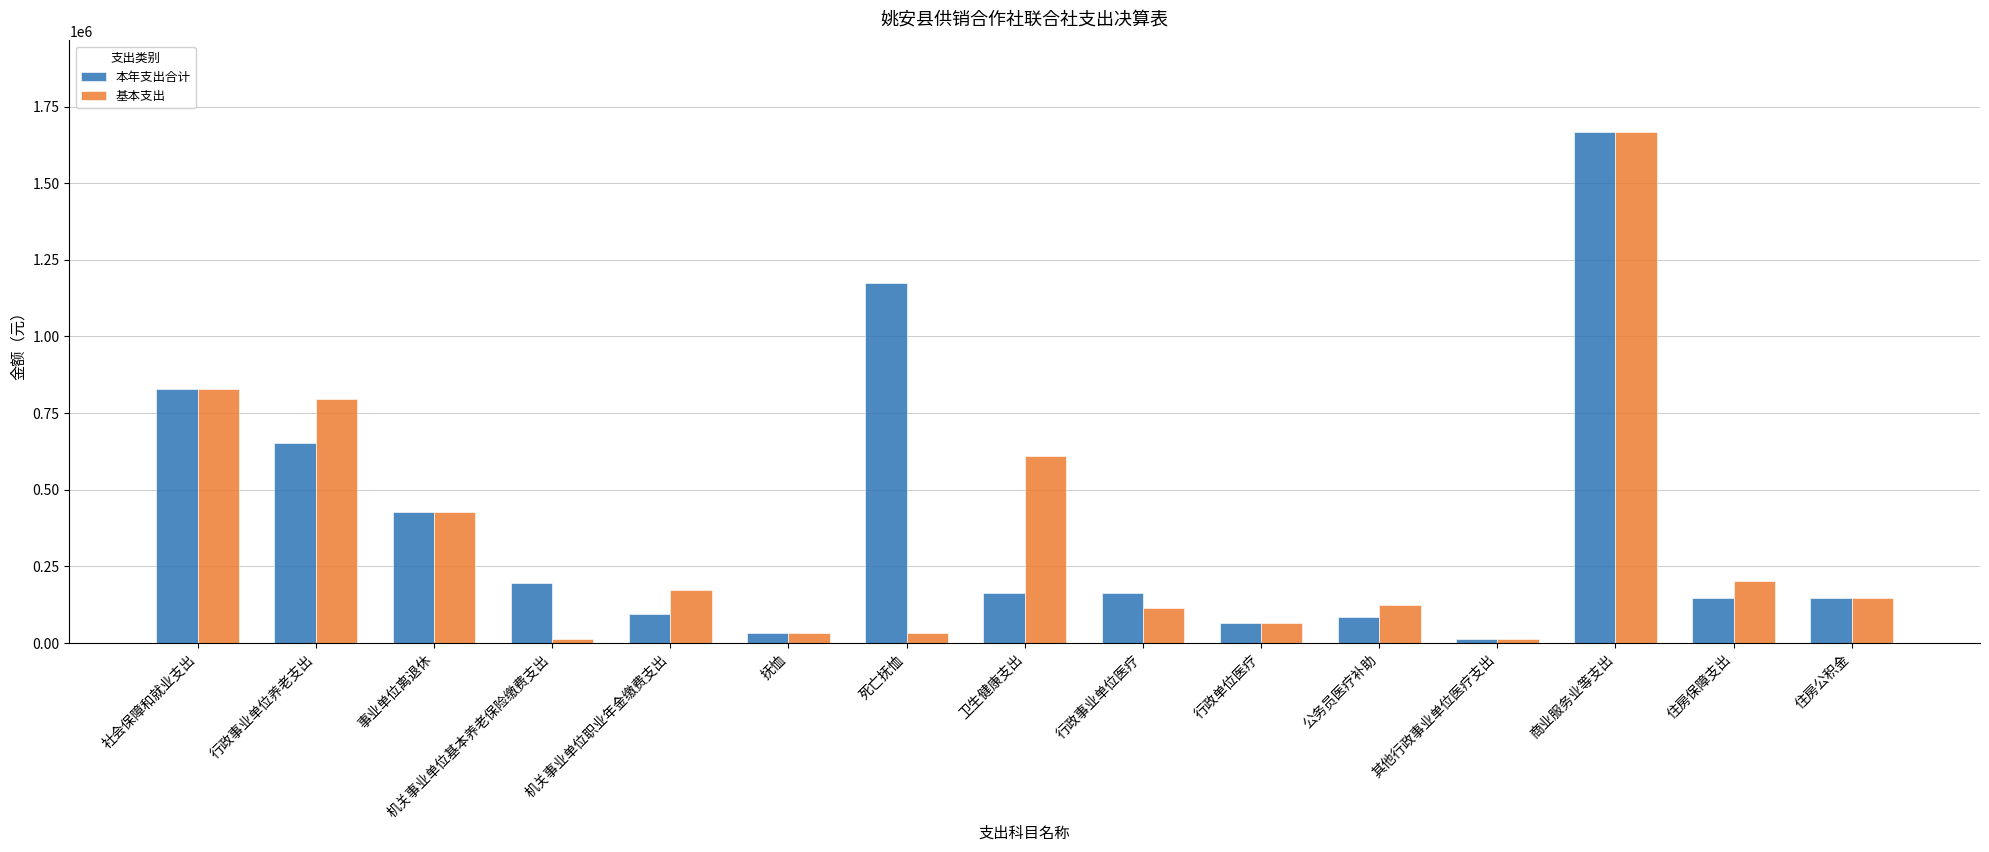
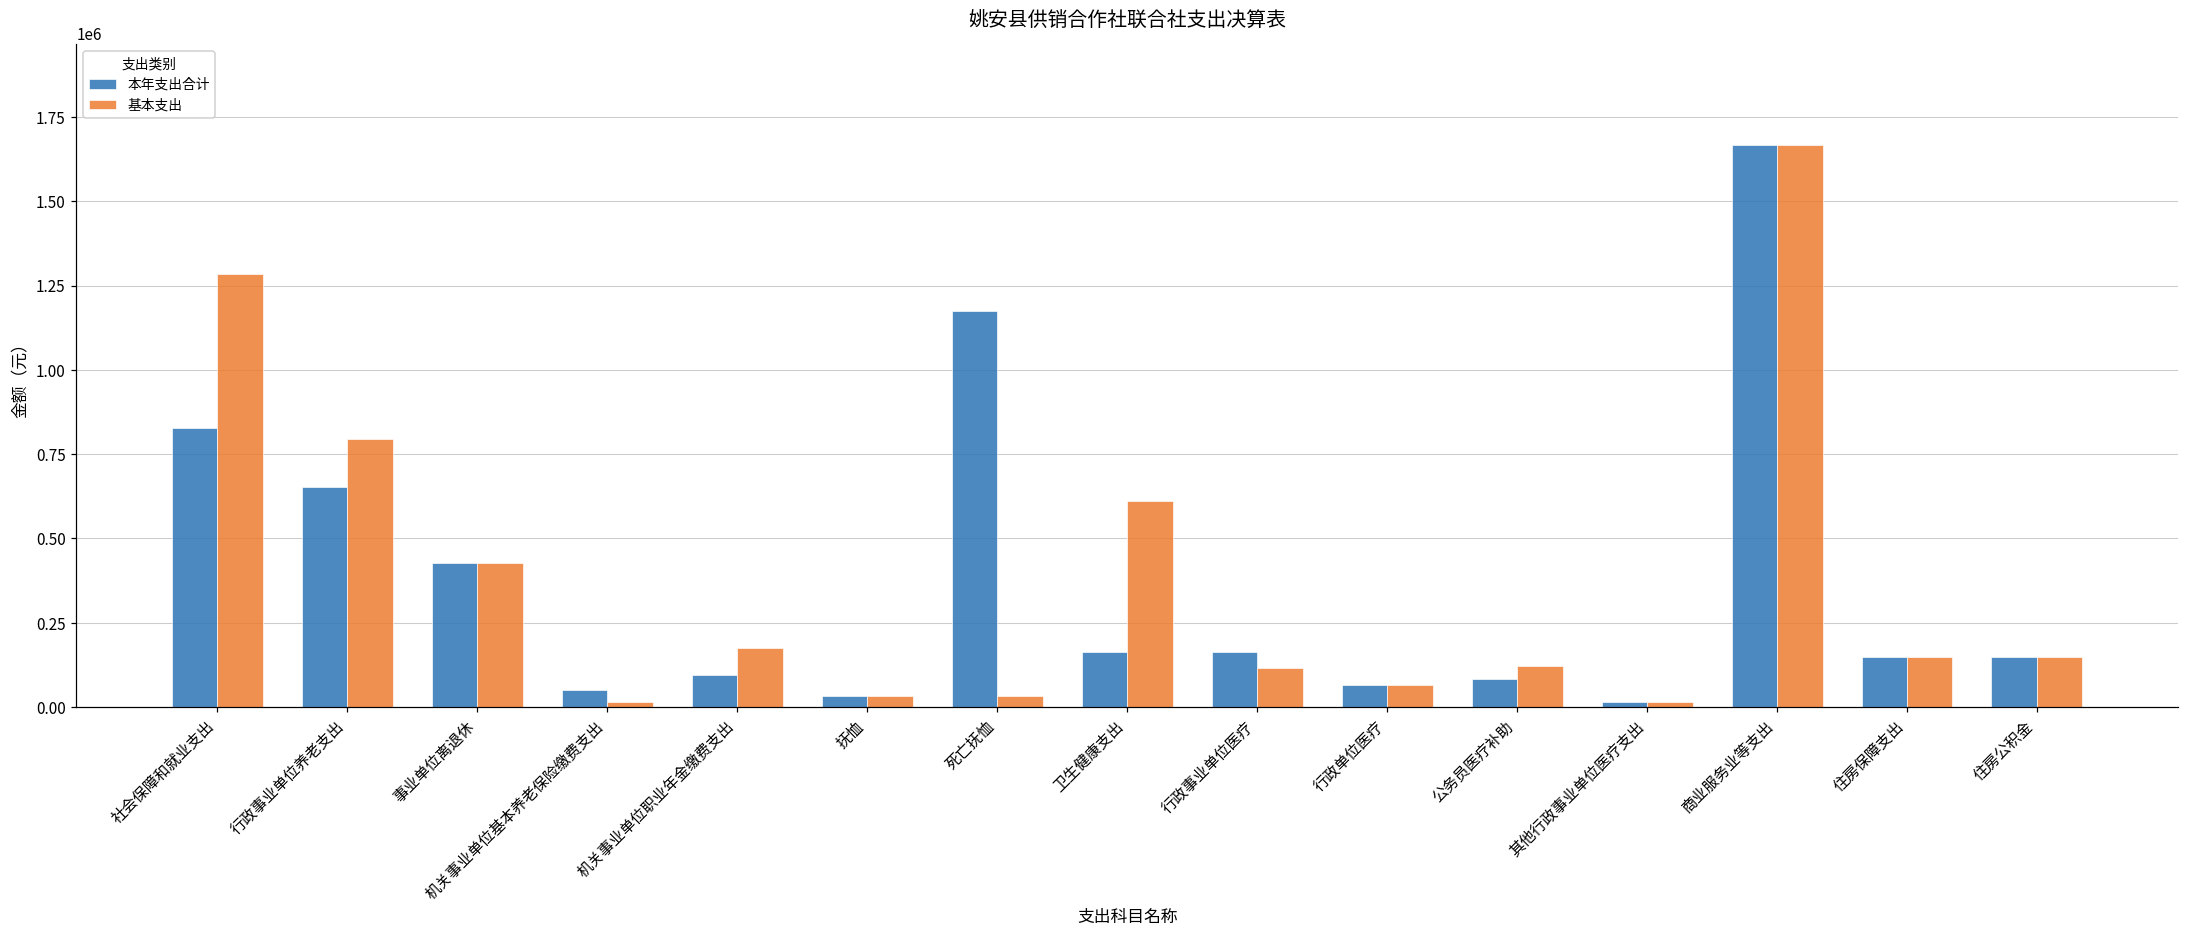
基本支出, 社会保障和就业支出: 830000 -> 1290000
本年支出合计, 机关事业单位基本养老保险缴费支出: 200000 -> 50000
基本支出, 住房保障支出: 200000 -> 150000
